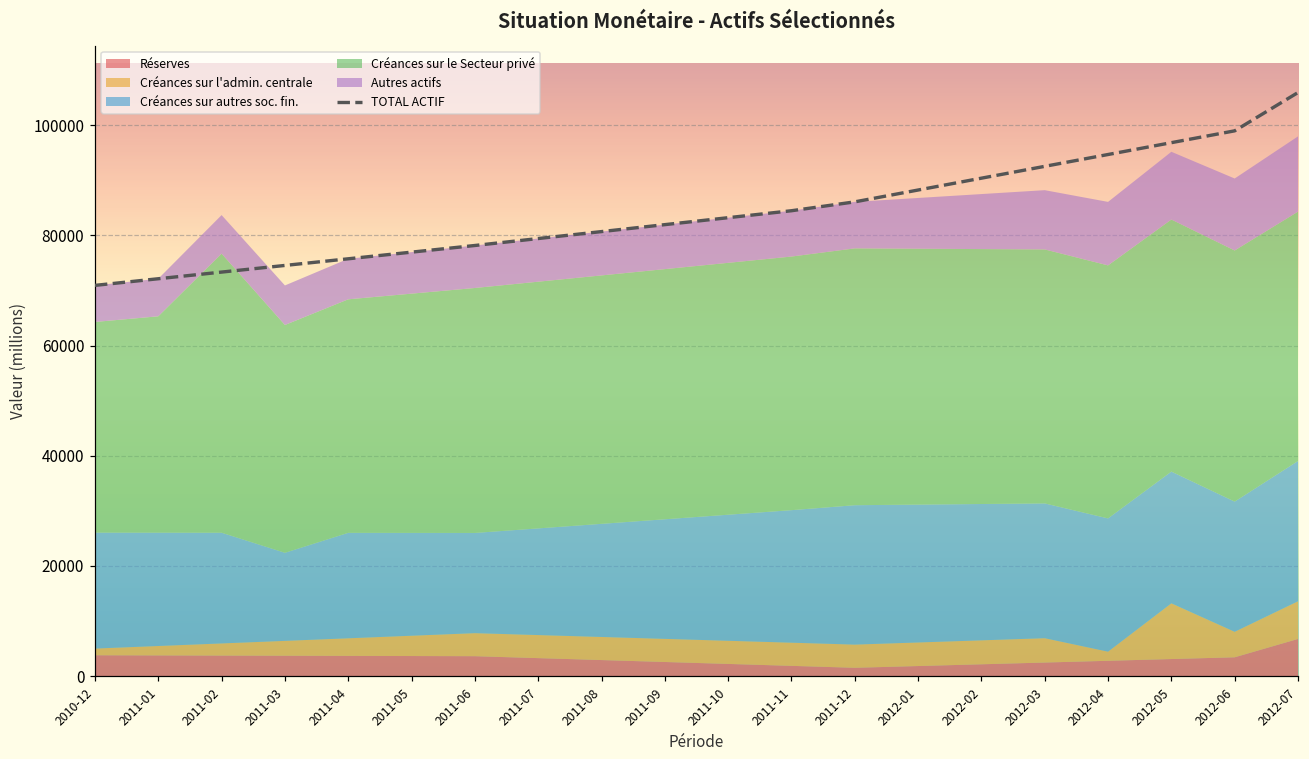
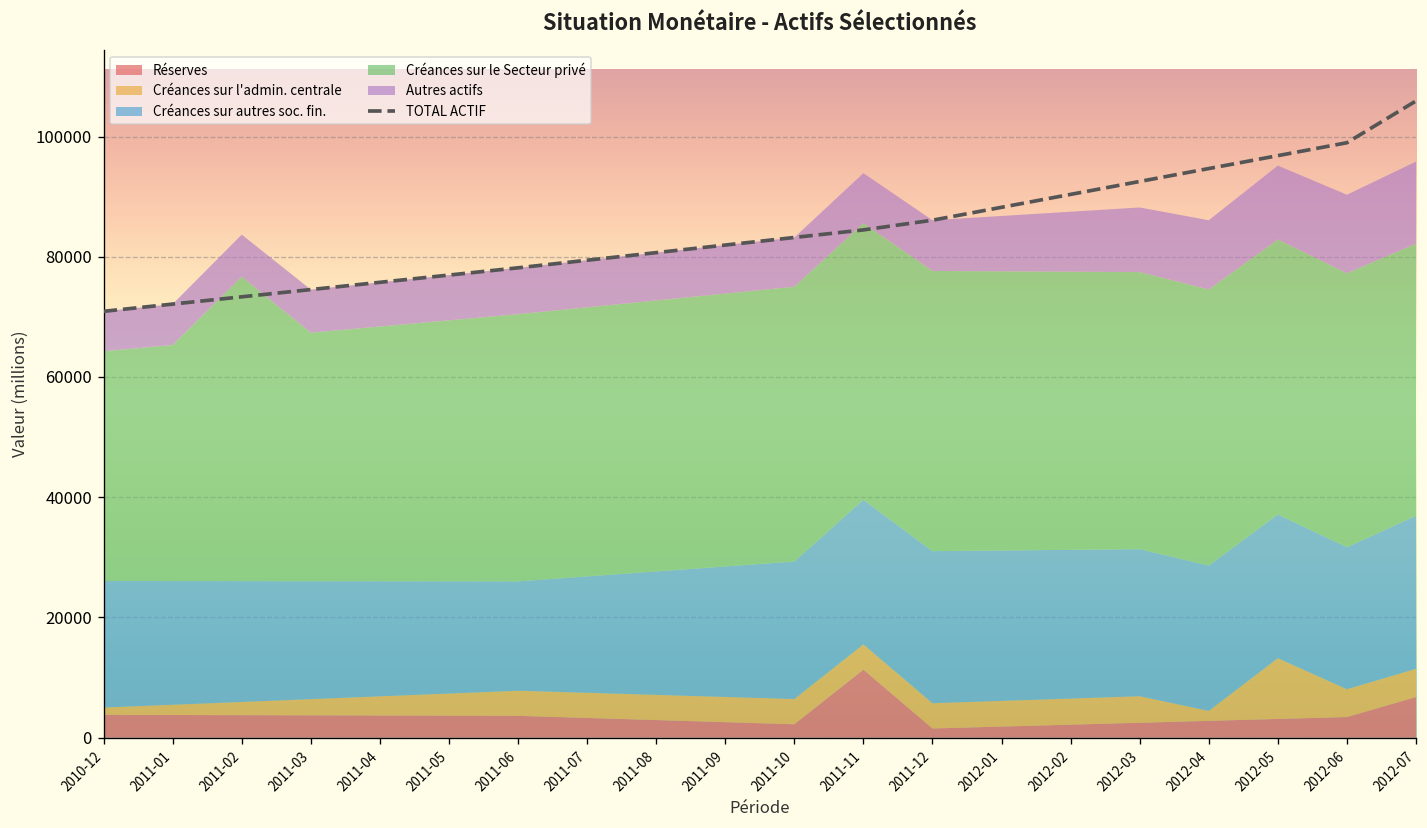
Créances sur autres soc. fin., 2011-03: 16000 -> 20000
Réserves, 2011-11: 2000 -> 11000
Créances sur l'admin. centrale, 2012-07: 7000 -> 5000
